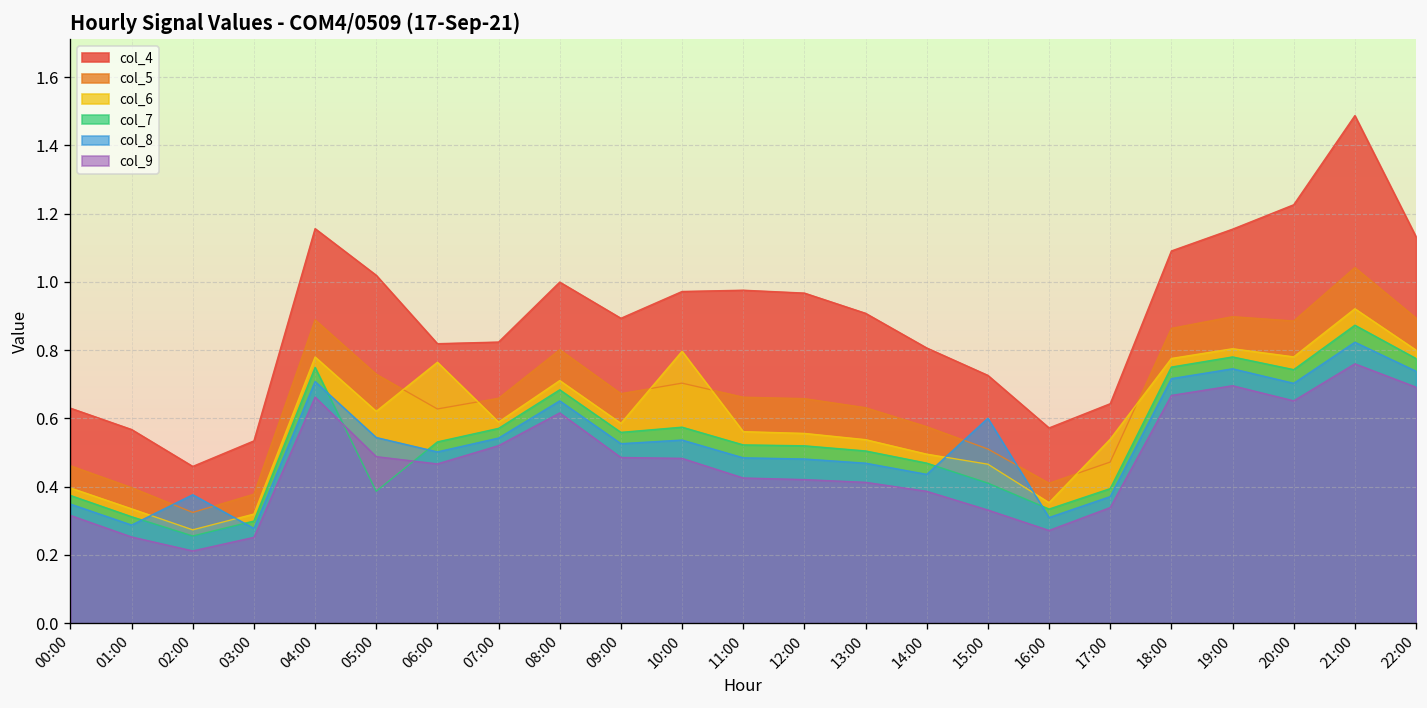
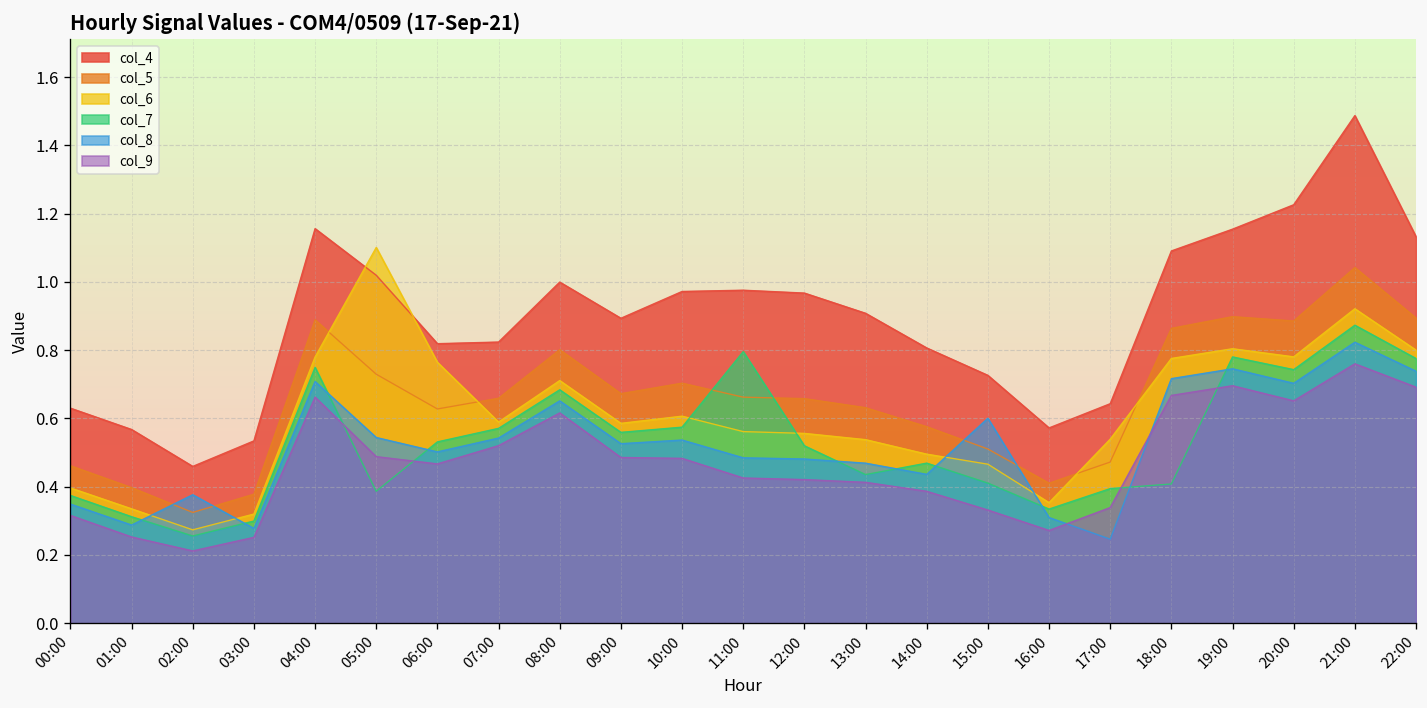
col_6, 05:00: 0.62 -> 1.10
col_6, 10:00: 0.80 -> 0.61
col_7, 11:00: 0.52 -> 0.80
col_7, 13:00: 0.50 -> 0.44
col_8, 17:00: 0.37 -> 0.25
col_7, 18:00: 0.75 -> 0.41
